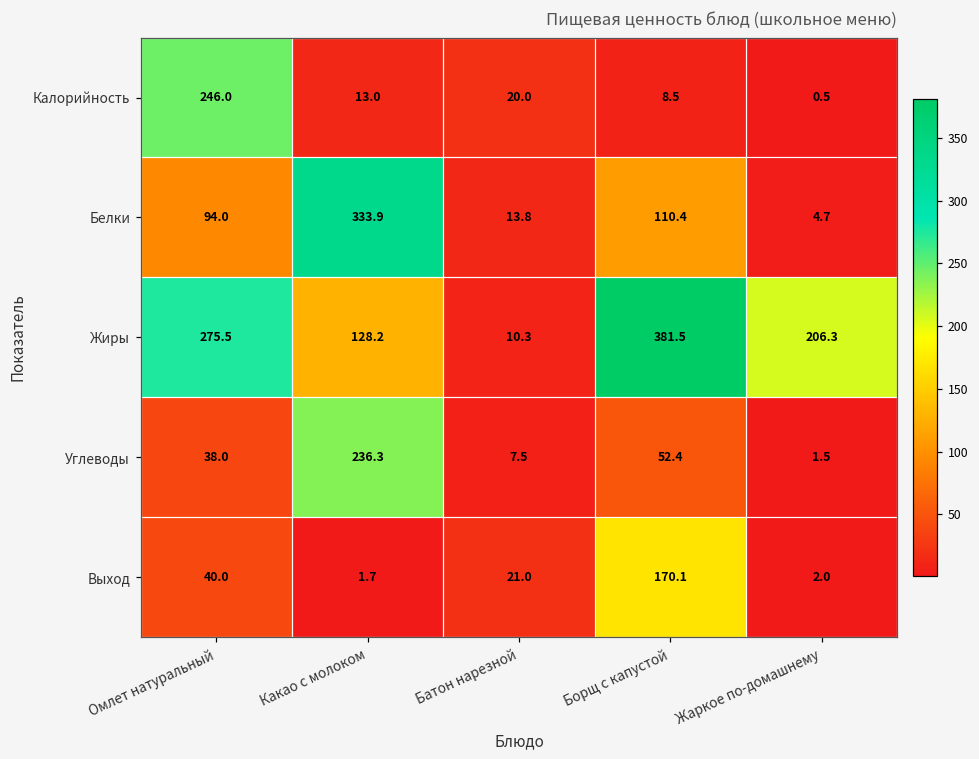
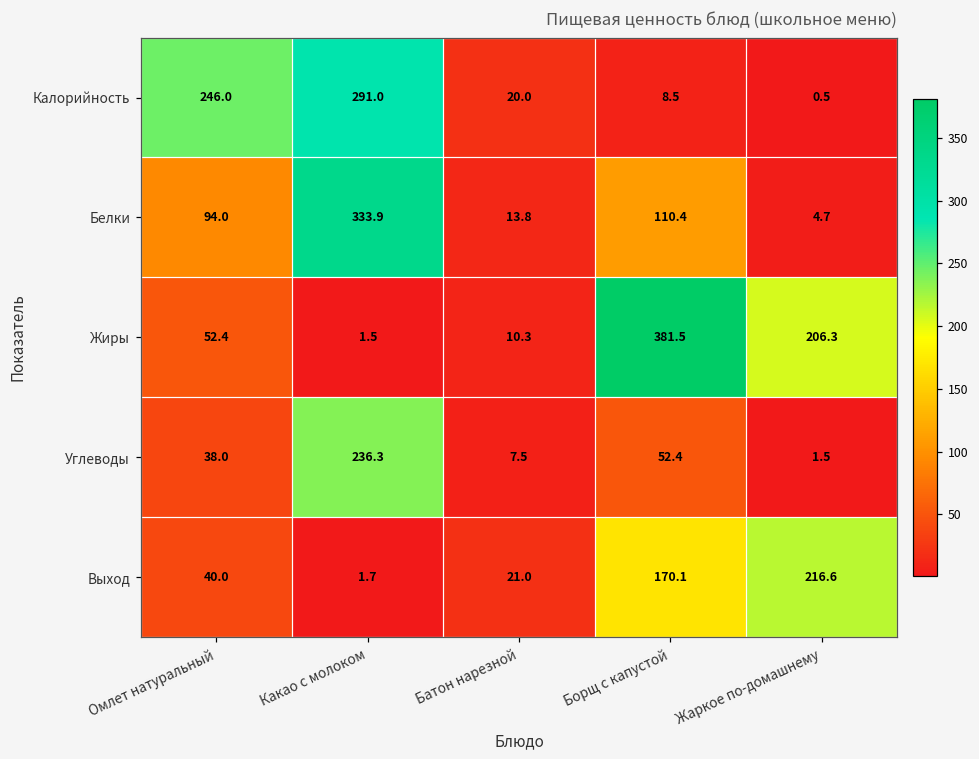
Калорийность, Какао с молоком: 13.0 -> 291.0
Жиры, Омлет натуральный: 275.5 -> 52.4
Жиры, Какао с молоком: 128.2 -> 1.5
Выход, Жаркое по-домашнему: 2.0 -> 216.6
